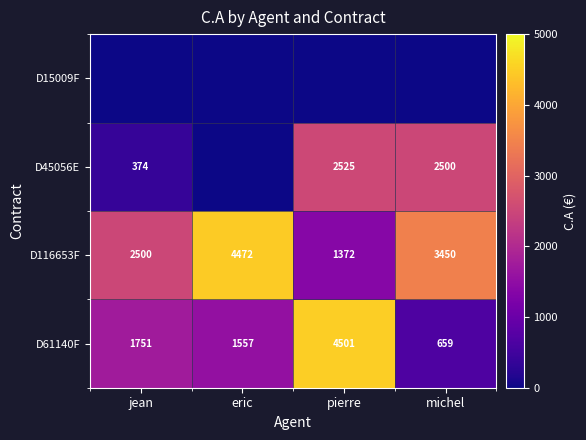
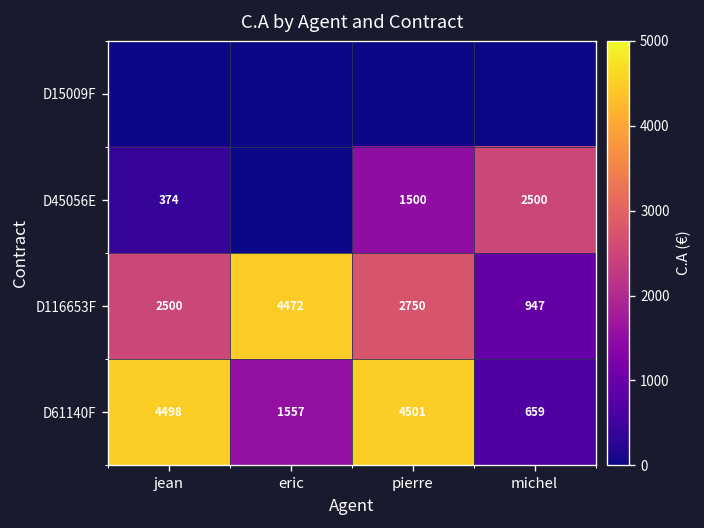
D45056E, pierre: 2525 -> 1500
D116653F, pierre: 1372 -> 2750
D116653F, michel: 3450 -> 947
D61140F, jean: 1751 -> 4498
